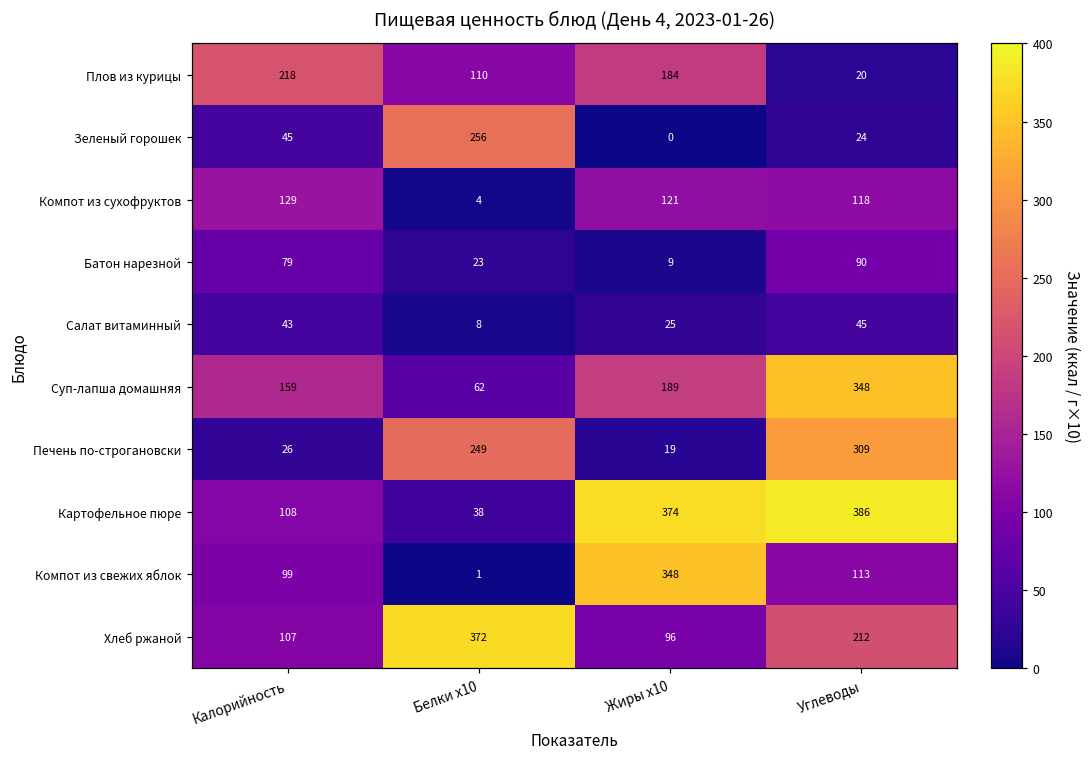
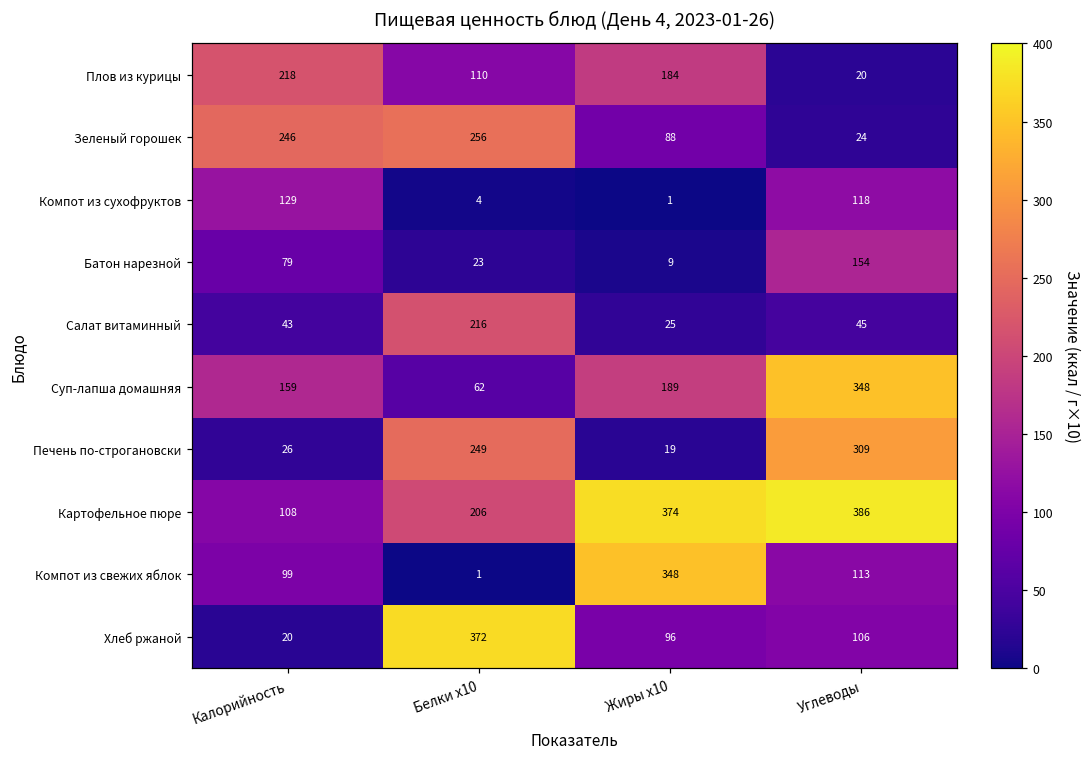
Зеленый горошек, Калорийность: 45 -> 246
Зеленый горошек, Жиры x10: 0 -> 88
Компот из сухофруктов, Жиры x10: 121 -> 1
Батон нарезной, Углеводы: 90 -> 154
Салат витаминный, Белки x10: 8 -> 216
Картофельное пюре, Белки x10: 38 -> 206
Хлеб ржаной, Калорийность: 107 -> 20
Хлеб ржаной, Углеводы: 212 -> 106
